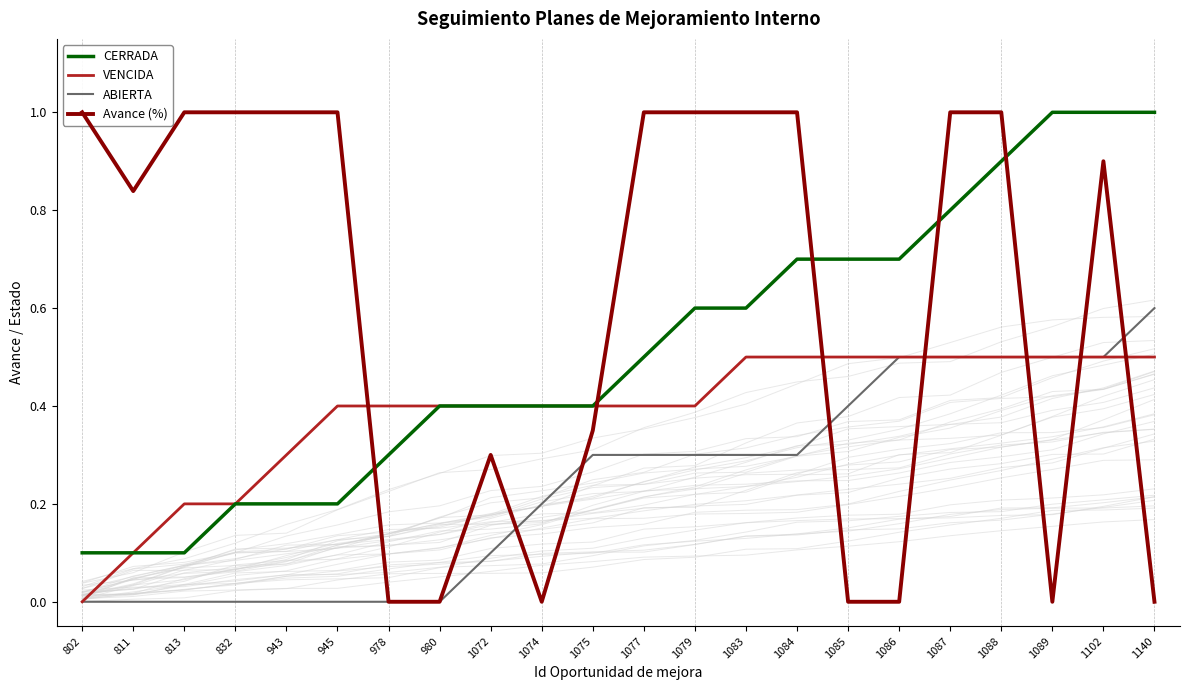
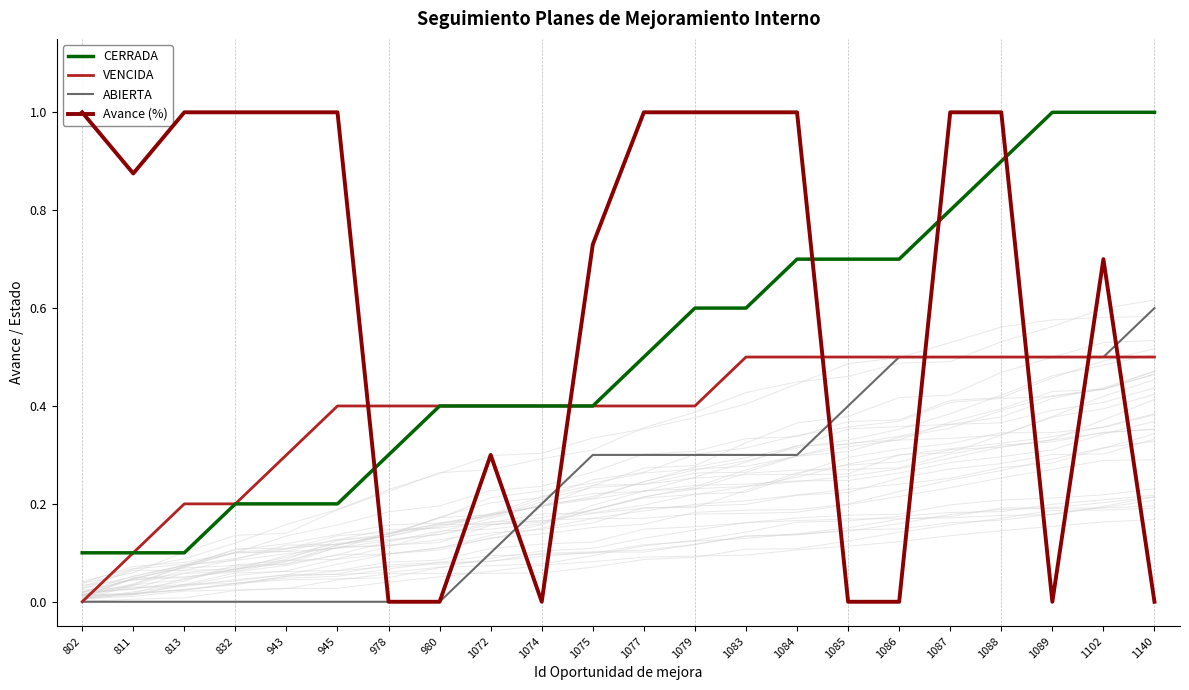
Avance (%), 811: 0.84 -> 0.88
Avance (%), 1075: 0.35 -> 0.73
Avance (%), 1102: 0.9 -> 0.7
